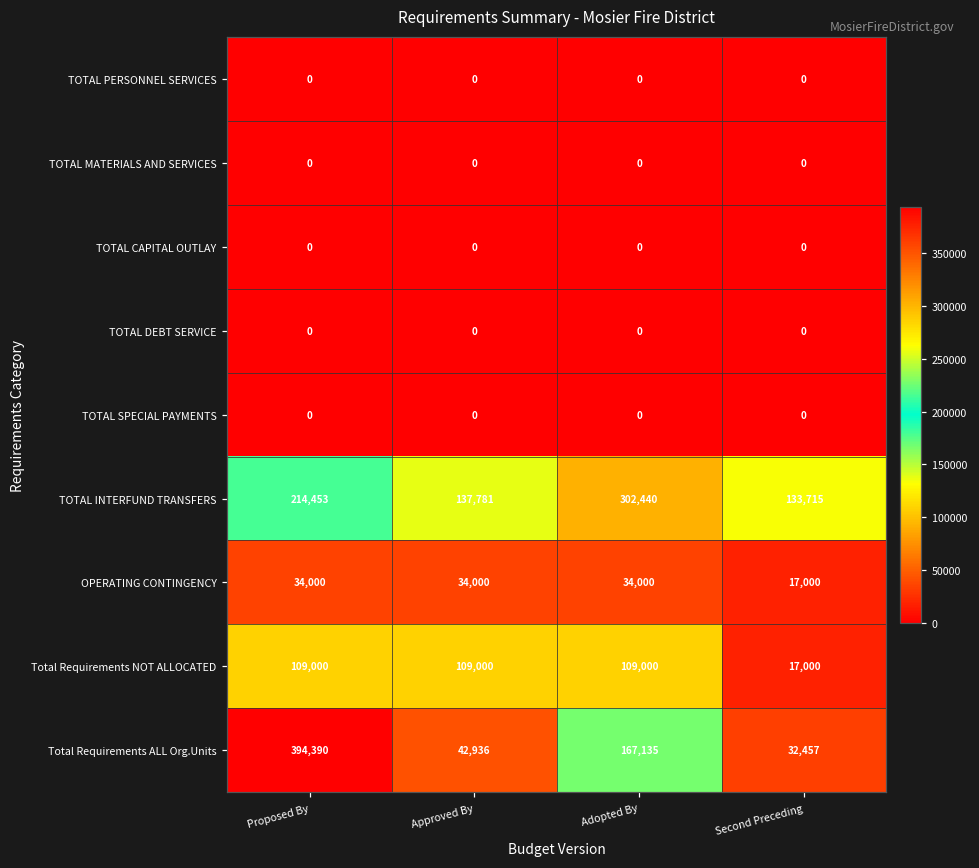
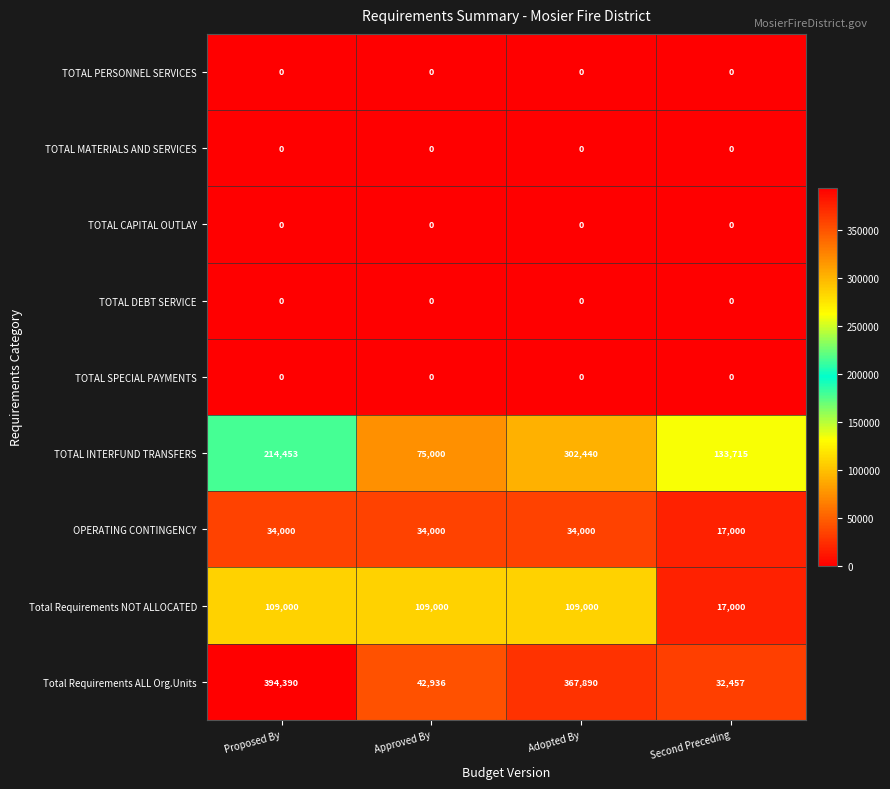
TOTAL INTERFUND TRANSFERS, Approved By: 137,781 -> 75,000
Total Requirements ALL Org.Units, Adopted By: 167,135 -> 367,890
